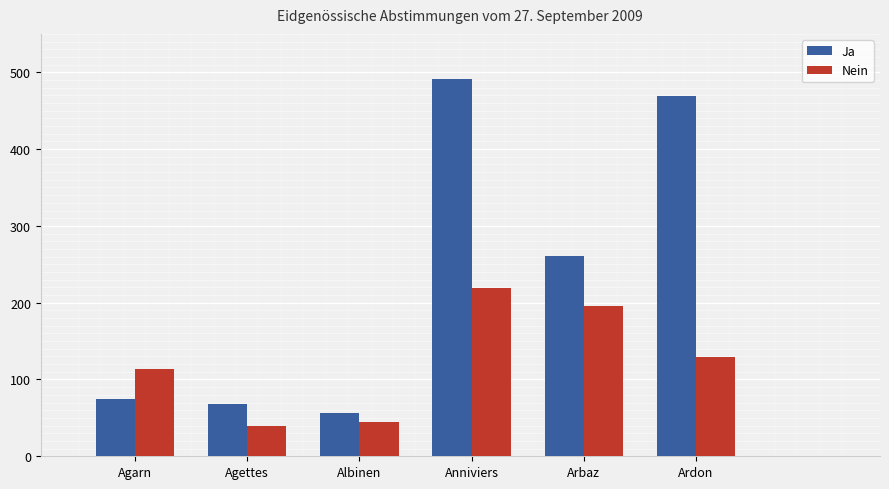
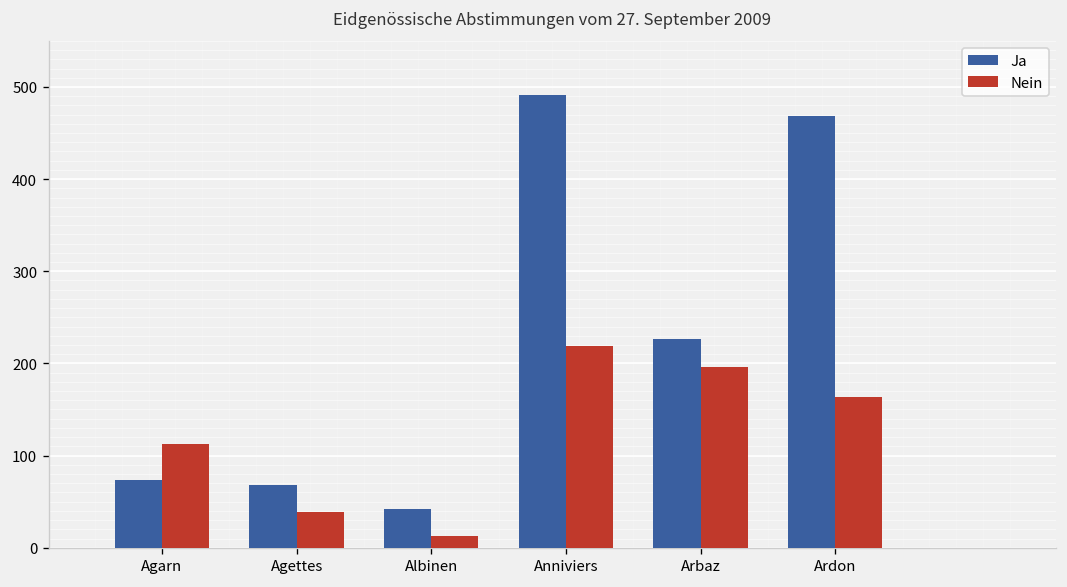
Ja, Albinen: 60 -> 40
Nein, Albinen: 50 -> 10
Ja, Arbaz: 260 -> 230
Nein, Ardon: 130 -> 160
